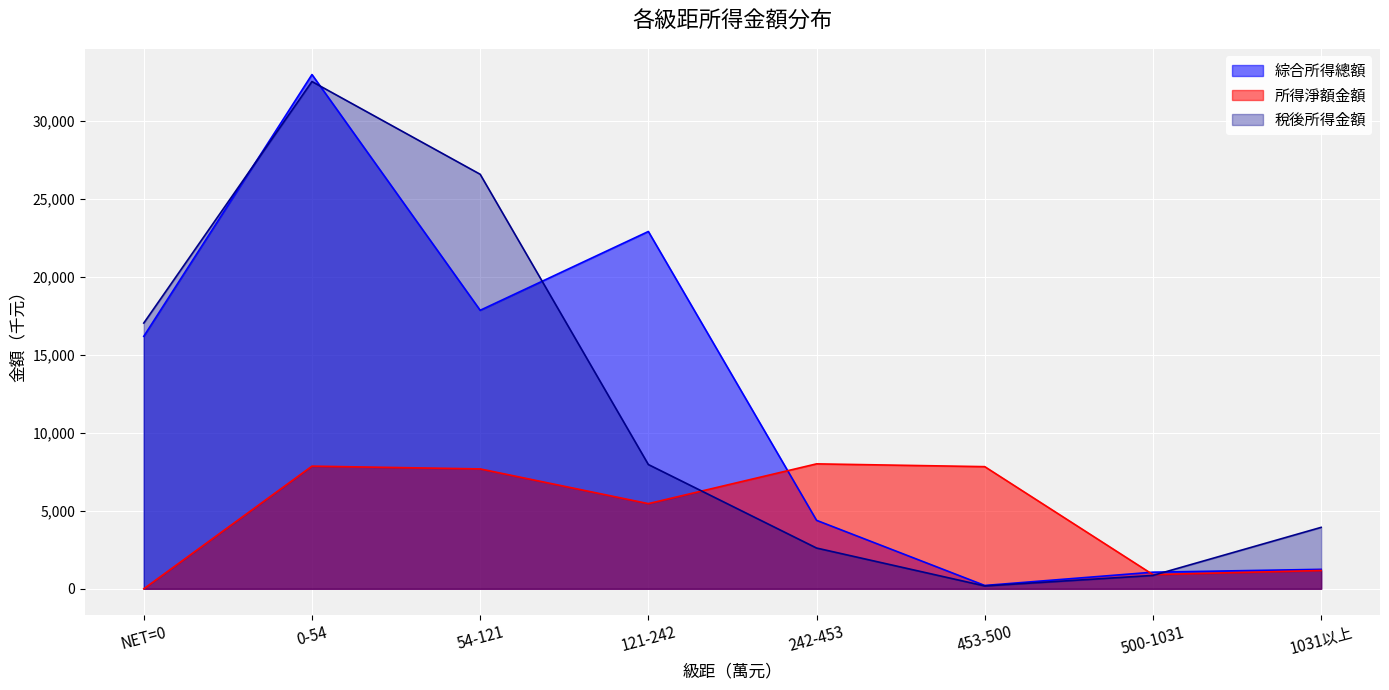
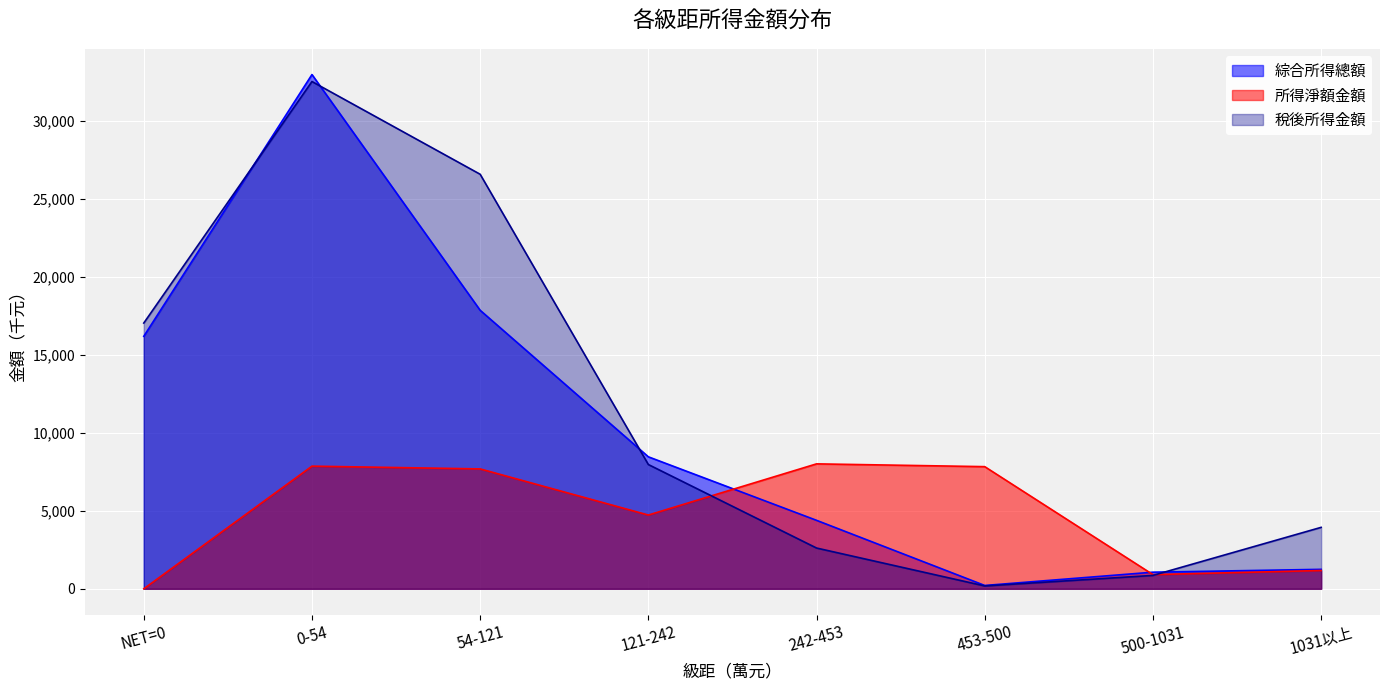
綜合所得總額, 121-242: 22,900 -> 8,500
所得淨額金額, 121-242: 5,500 -> 4,700
